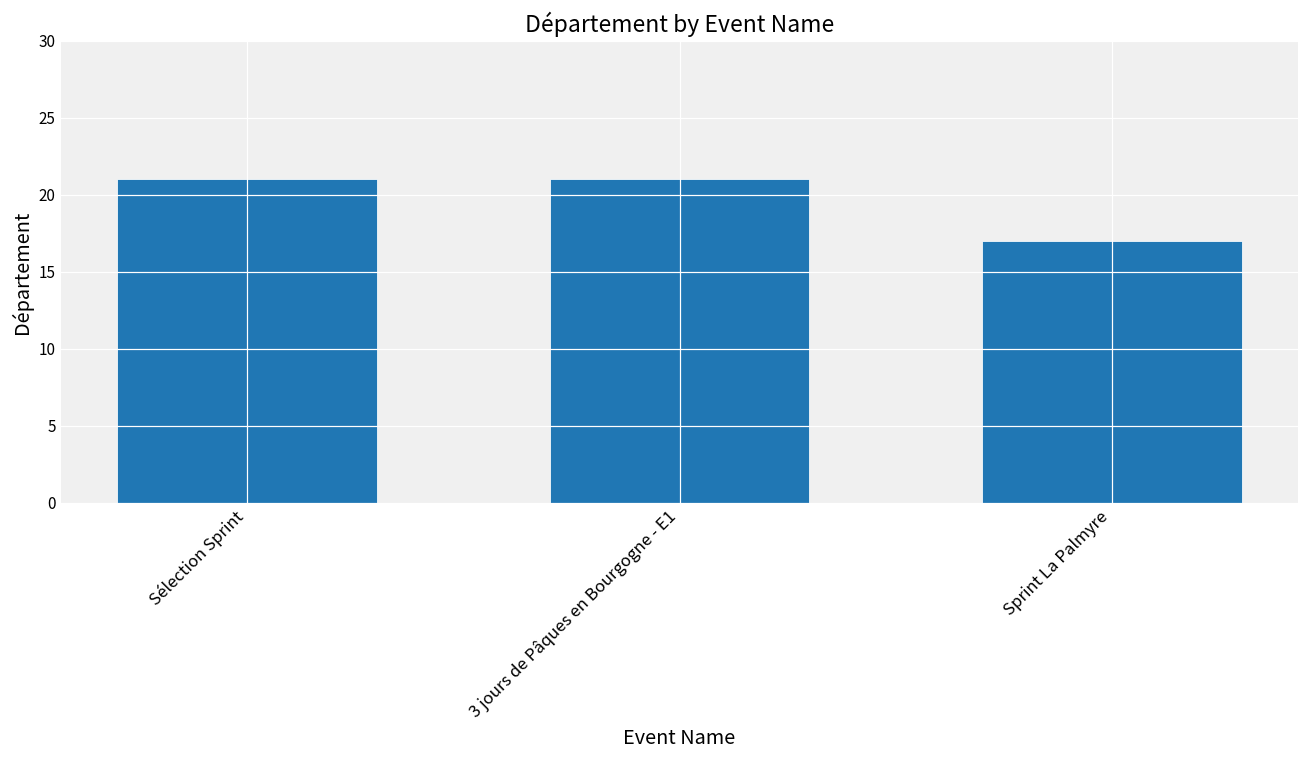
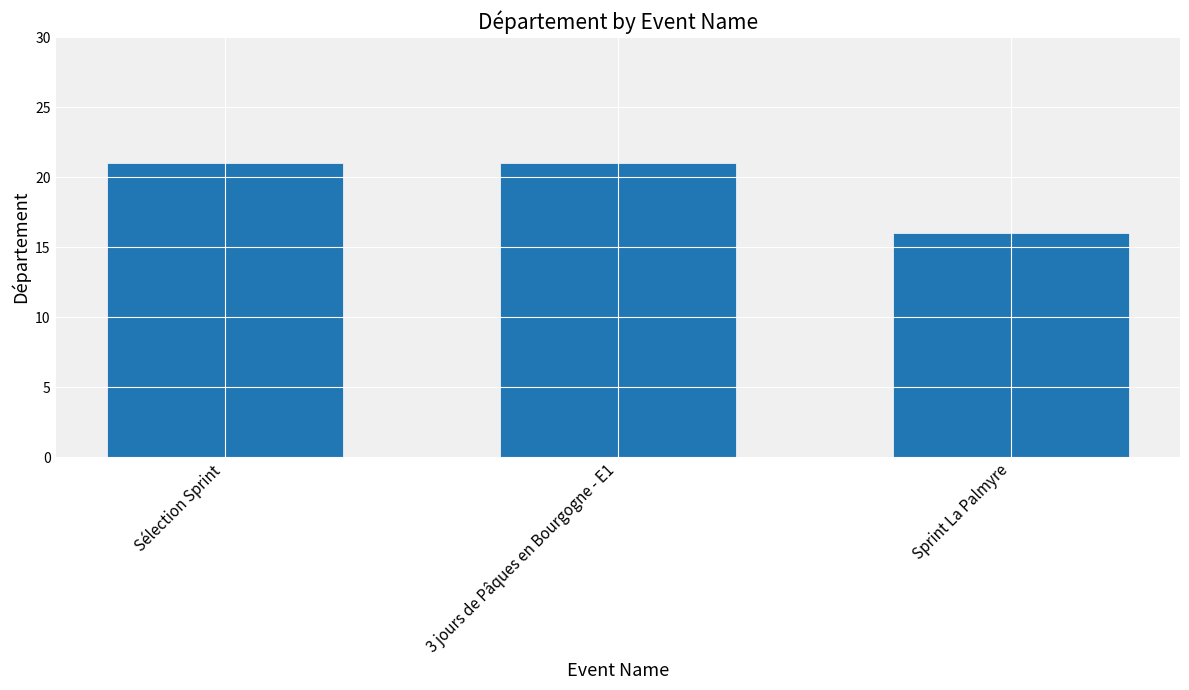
Sprint La Palmyre: 17 -> 16
